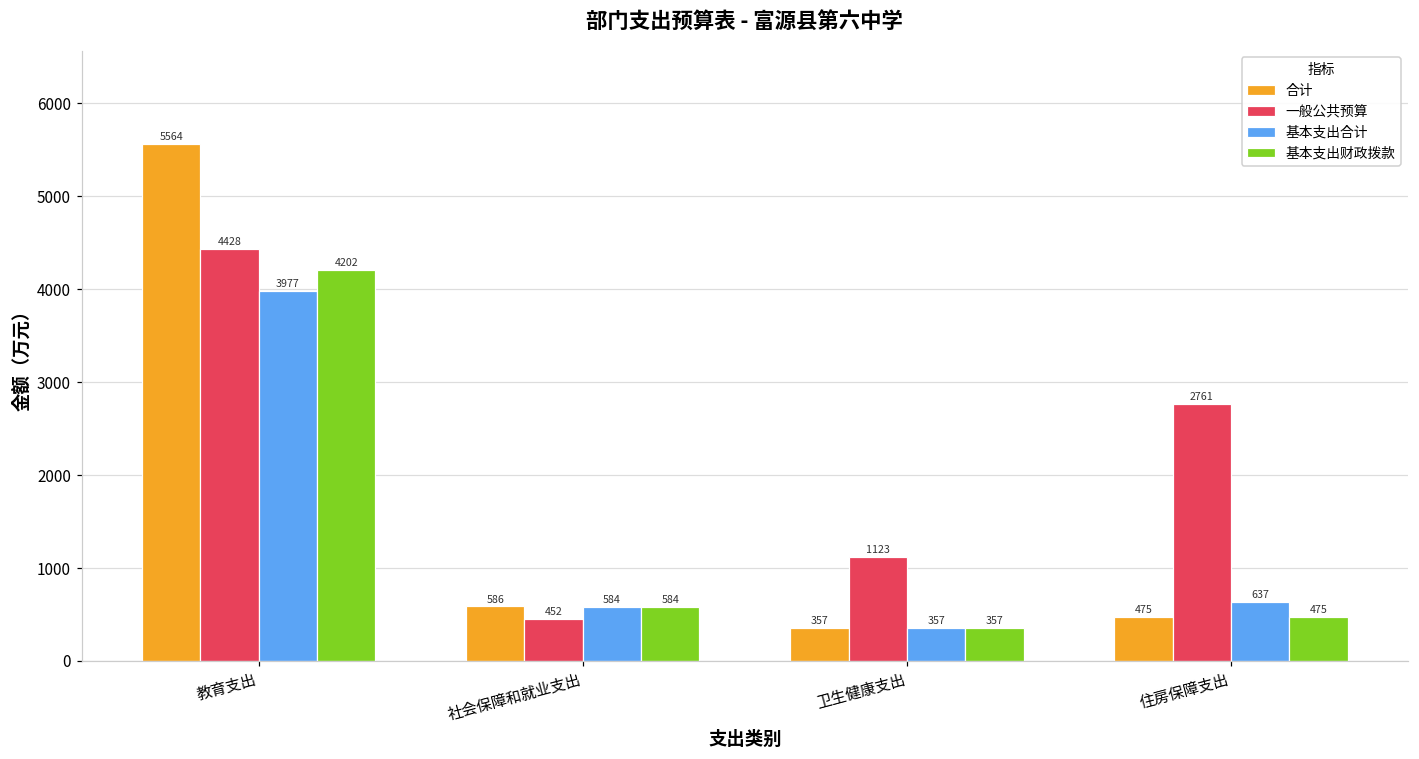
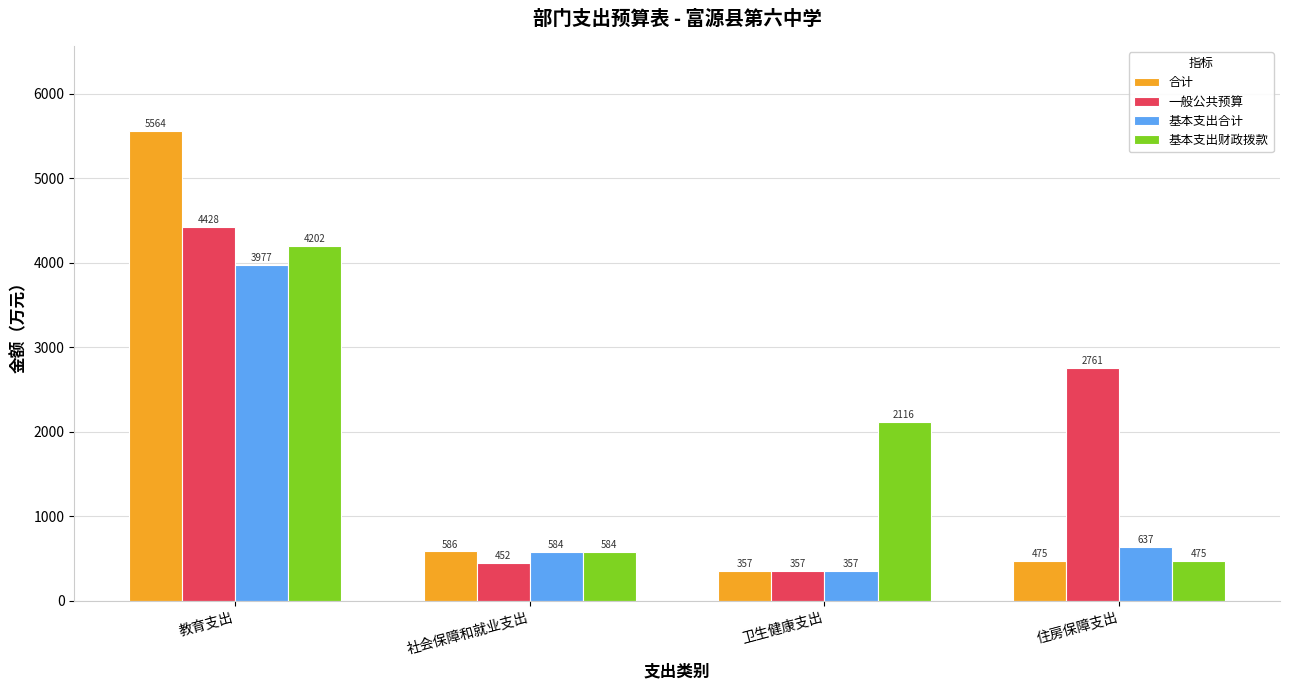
一般公共预算, 卫生健康支出: 1123 -> 357
基本支出财政拨款, 卫生健康支出: 357 -> 2116
